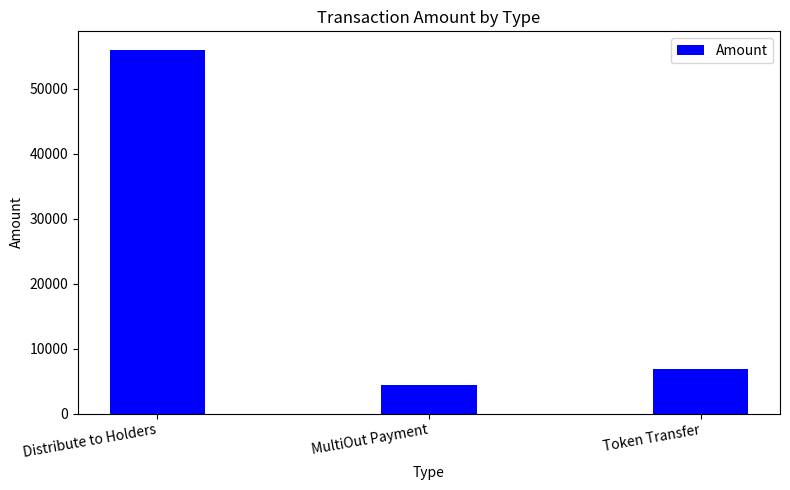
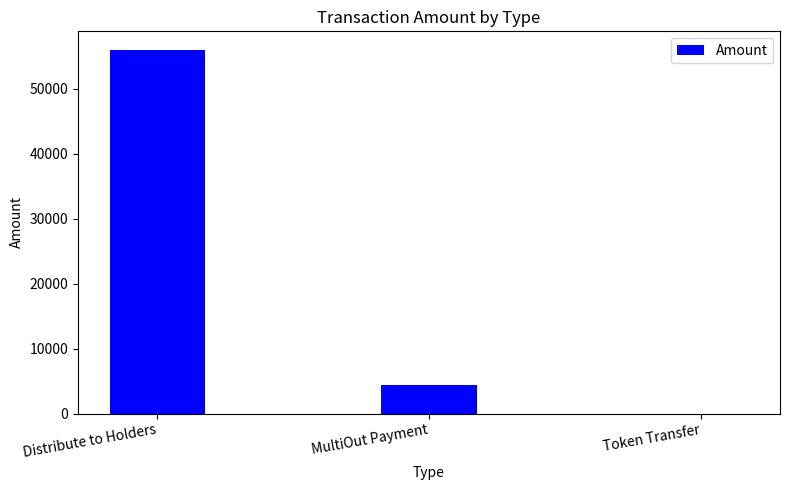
Token Transfer: 7000 -> 0
